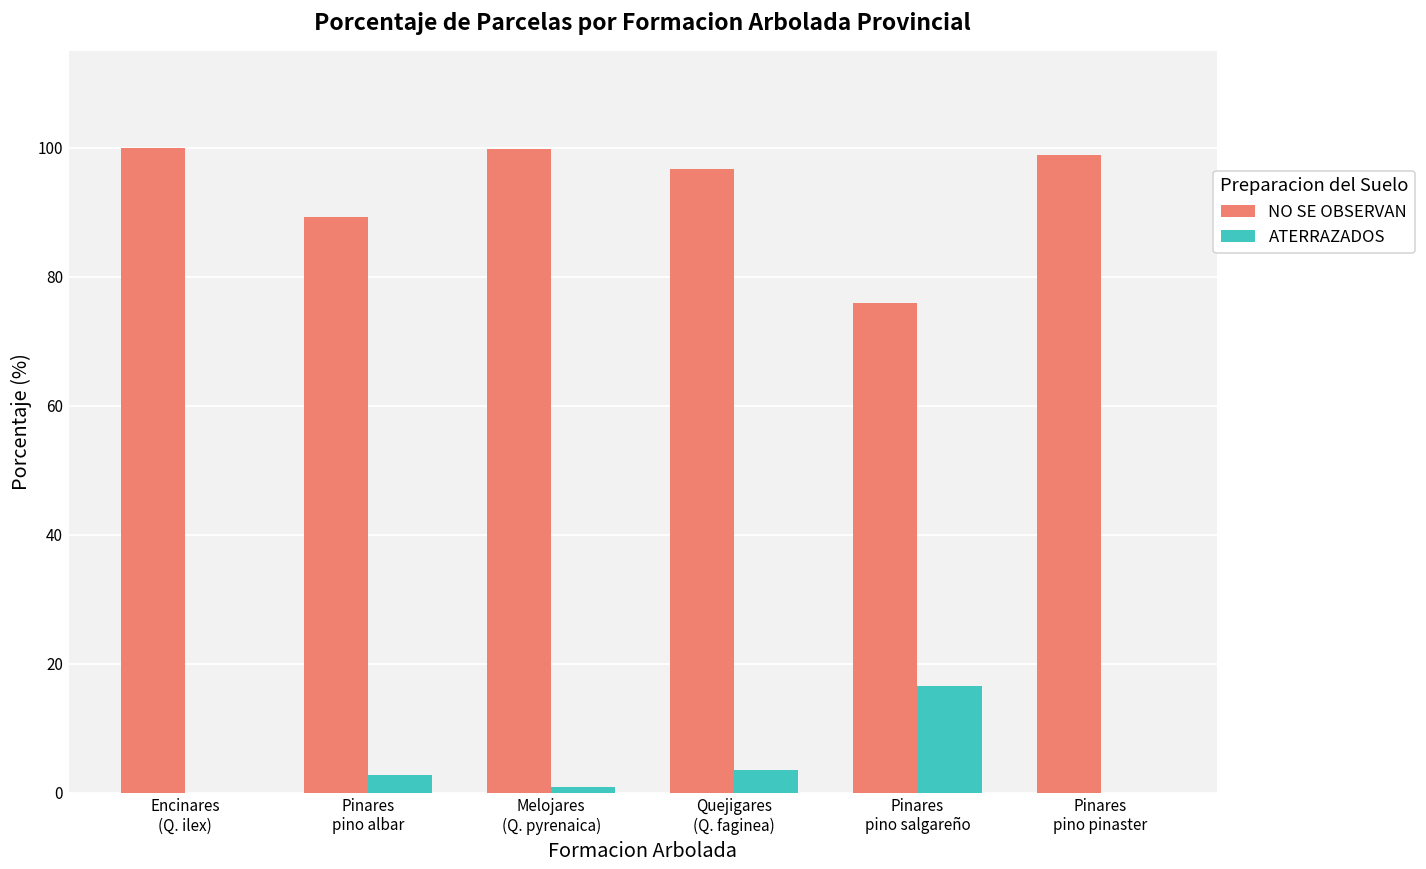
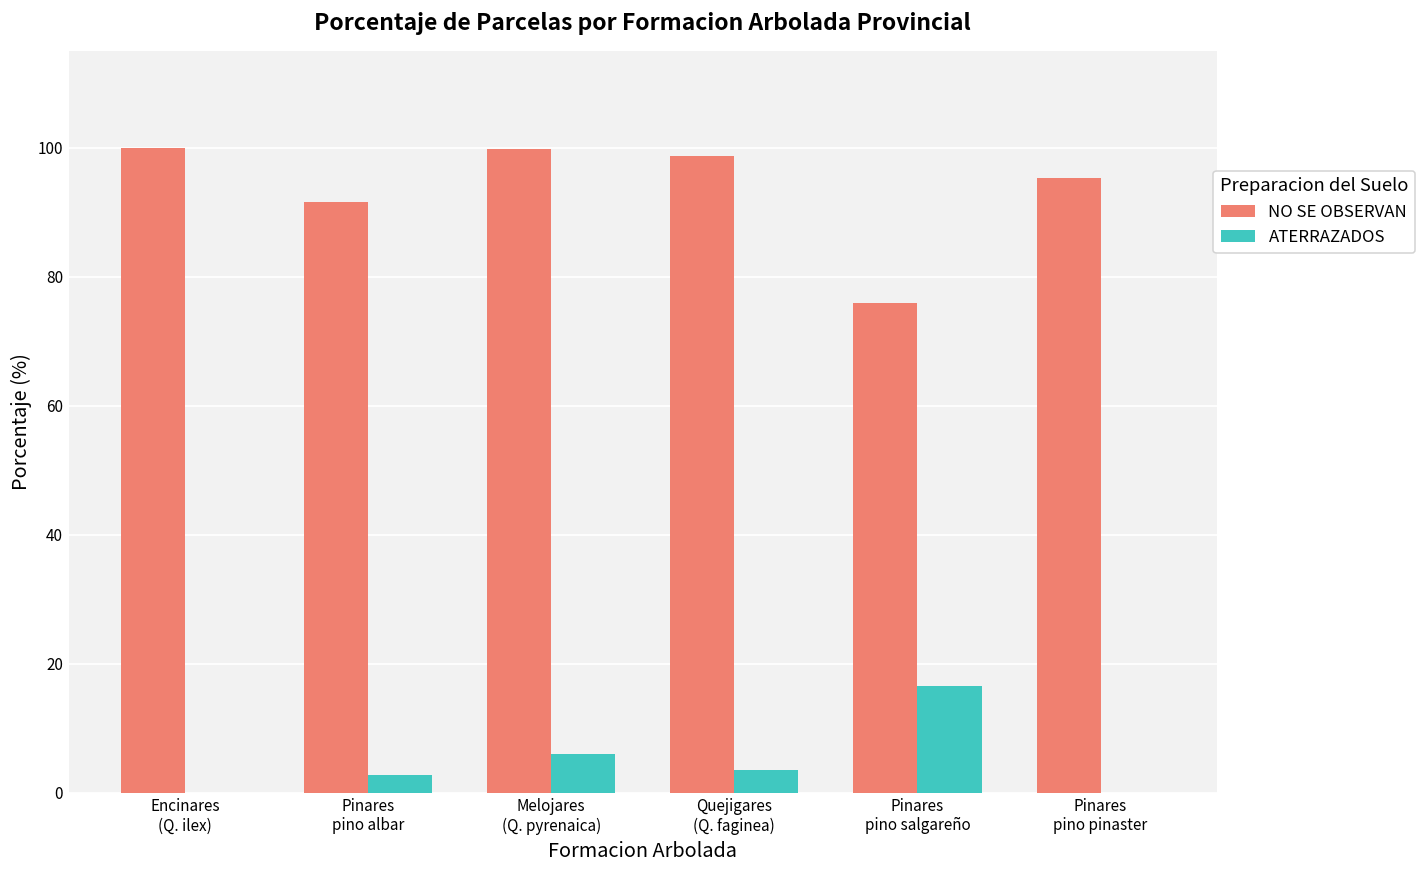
NO SE OBSERVAN, Pinares pino albar: 89 -> 92
ATERRAZADOS, Melojares (Q. pyrenaica): 1 -> 6
NO SE OBSERVAN, Quejigares (Q. faginea): 97 -> 99
NO SE OBSERVAN, Pinares pino pinaster: 99 -> 95
